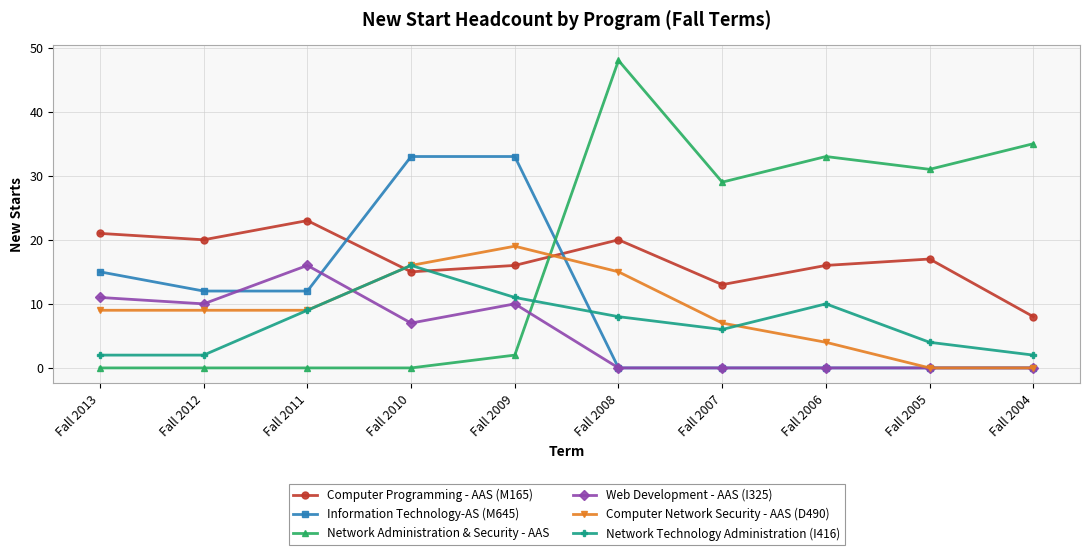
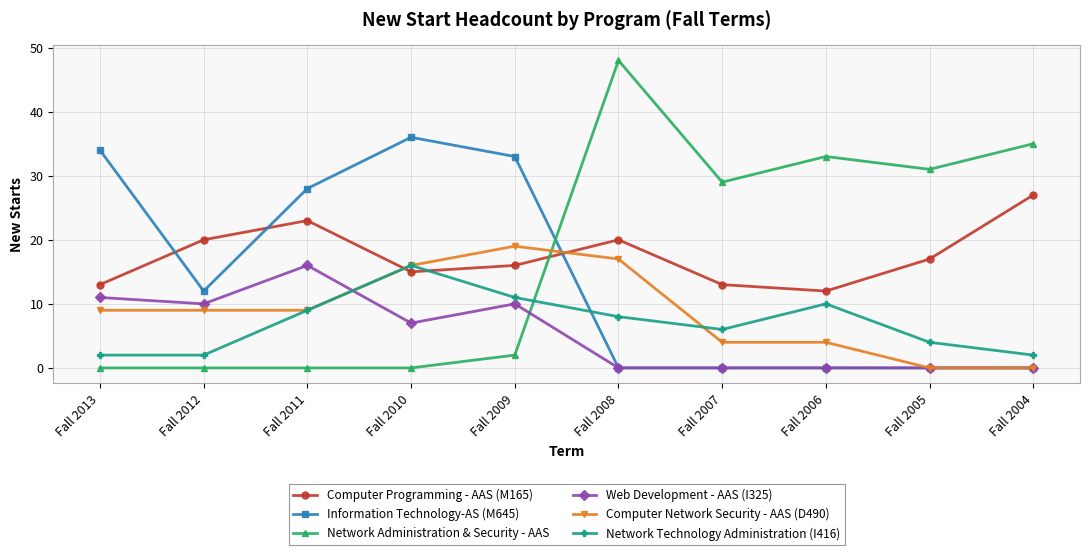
Computer Programming - AAS (M165), Fall 2013: 21 -> 13
Information Technology-AS (M645), Fall 2013: 15 -> 34
Information Technology-AS (M645), Fall 2011: 12 -> 28
Information Technology-AS (M645), Fall 2010: 33 -> 36
Computer Network Security - AAS (D490), Fall 2008: 15 -> 17
Computer Network Security - AAS (D490), Fall 2007: 7 -> 4
Computer Programming - AAS (M165), Fall 2006: 16 -> 12
Computer Programming - AAS (M165), Fall 2004: 8 -> 27
